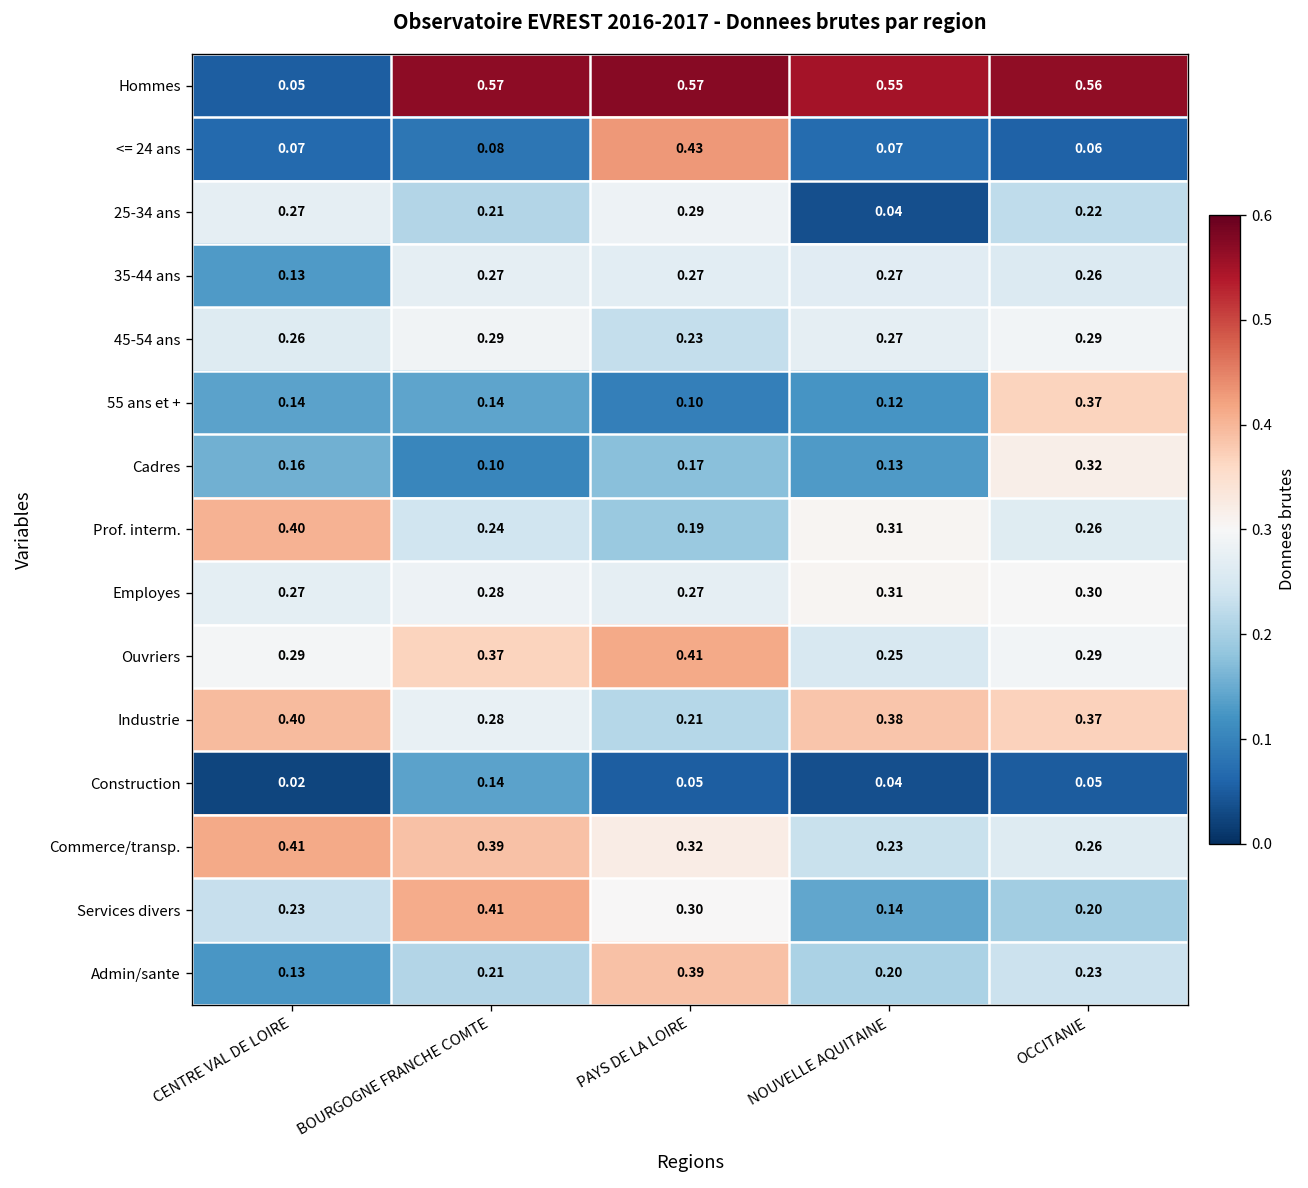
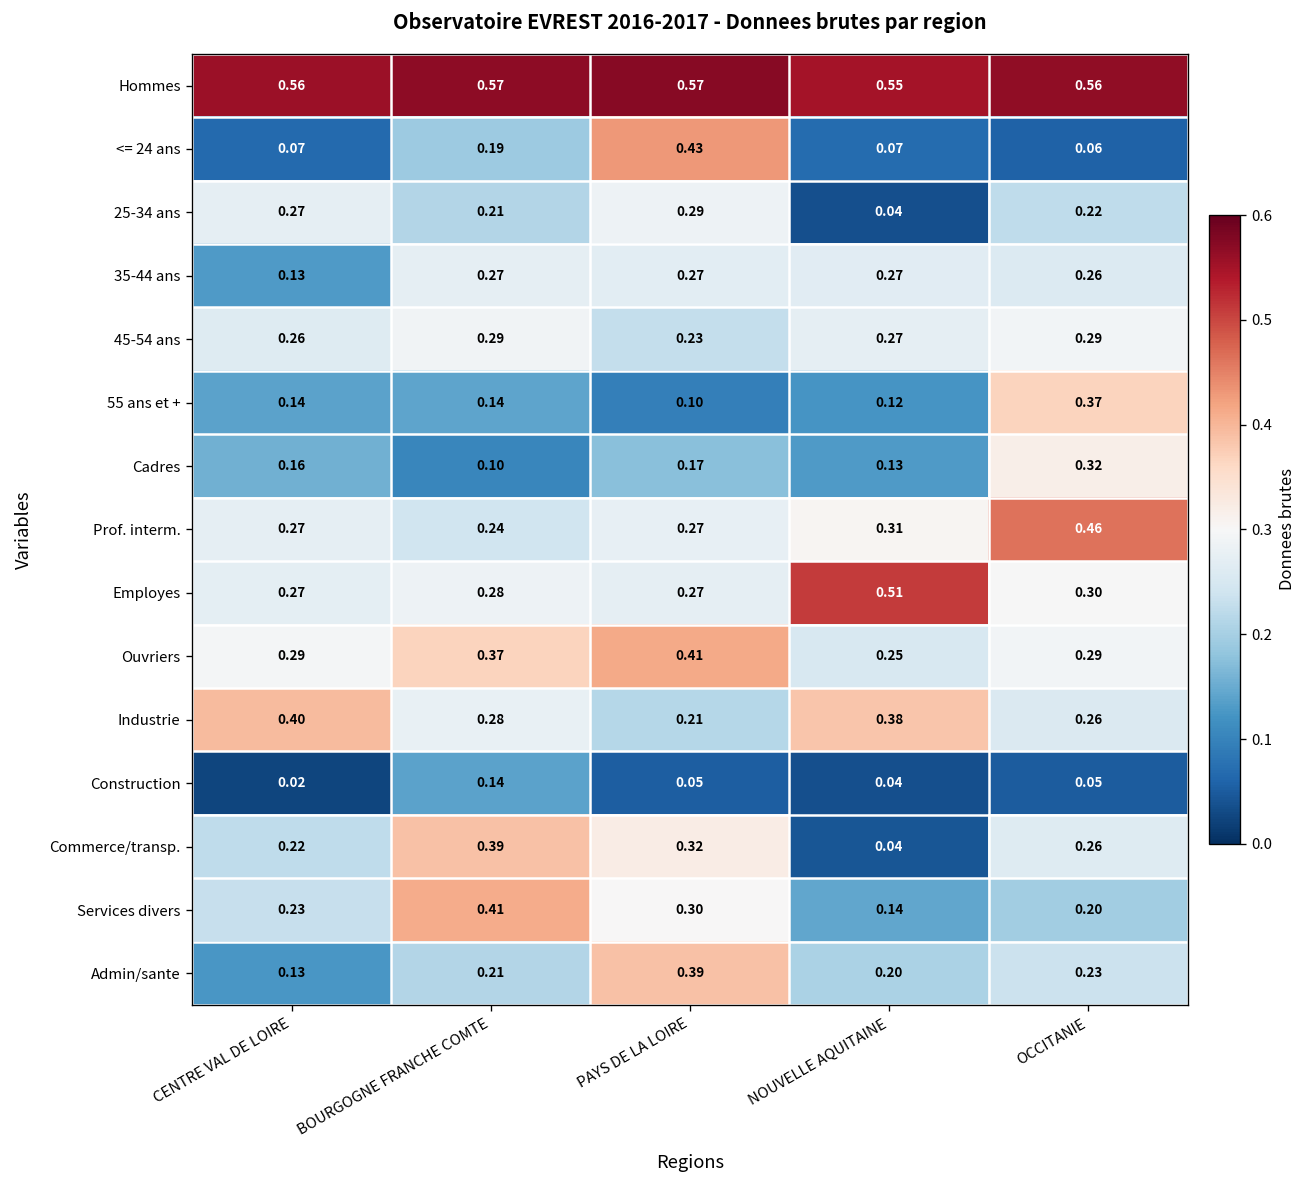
Hommes, CENTRE VAL DE LOIRE: 0.05 -> 0.56
<= 24 ans, BOURGOGNE FRANCHE COMTE: 0.08 -> 0.19
Prof. interm., CENTRE VAL DE LOIRE: 0.40 -> 0.27
Prof. interm., PAYS DE LA LOIRE: 0.19 -> 0.27
Prof. interm., OCCITANIE: 0.26 -> 0.46
Employes, NOUVELLE AQUITAINE: 0.31 -> 0.51
Industrie, OCCITANIE: 0.37 -> 0.26
Commerce/transp., CENTRE VAL DE LOIRE: 0.41 -> 0.22
Commerce/transp., NOUVELLE AQUITAINE: 0.23 -> 0.04
